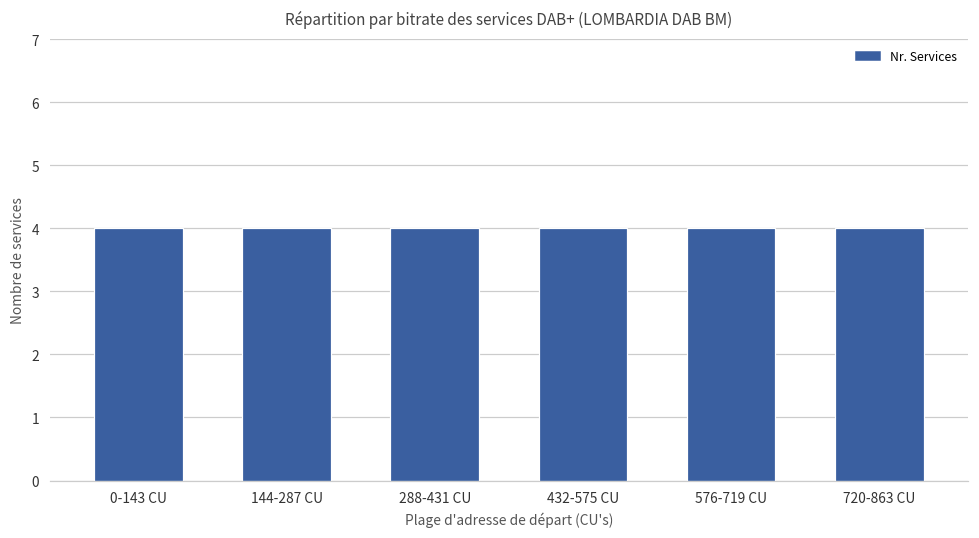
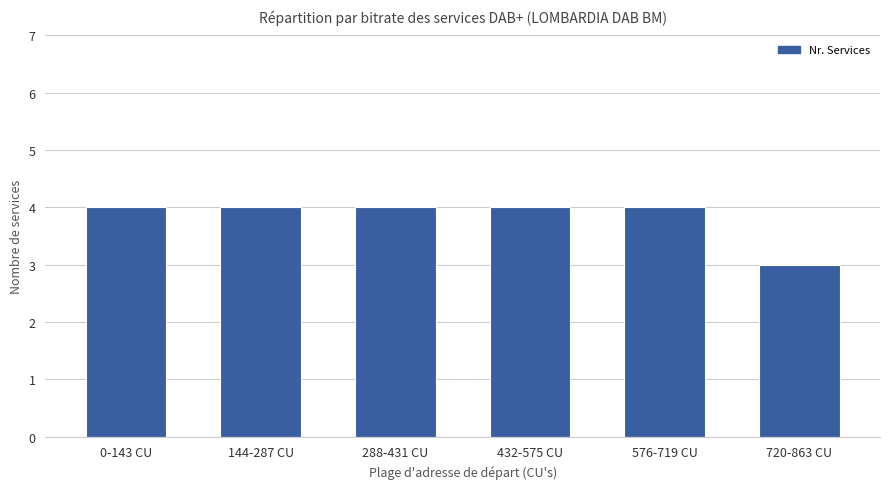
720-863 CU: 4 -> 3
